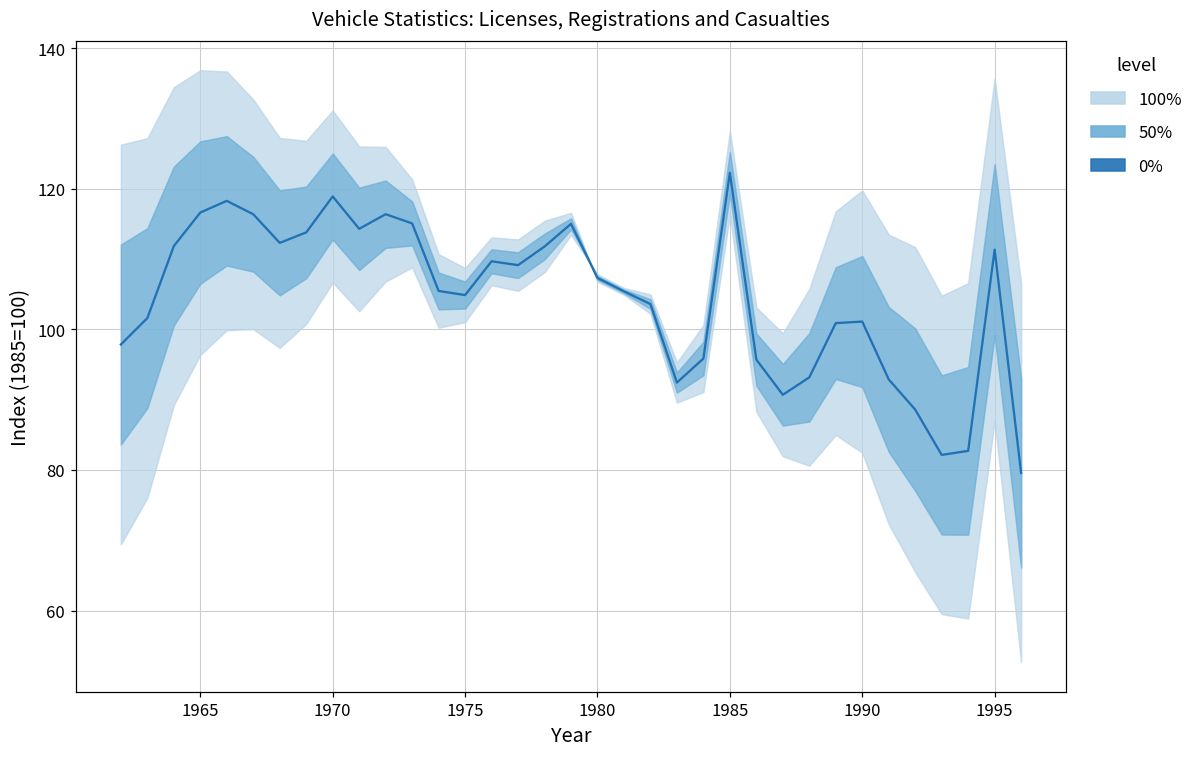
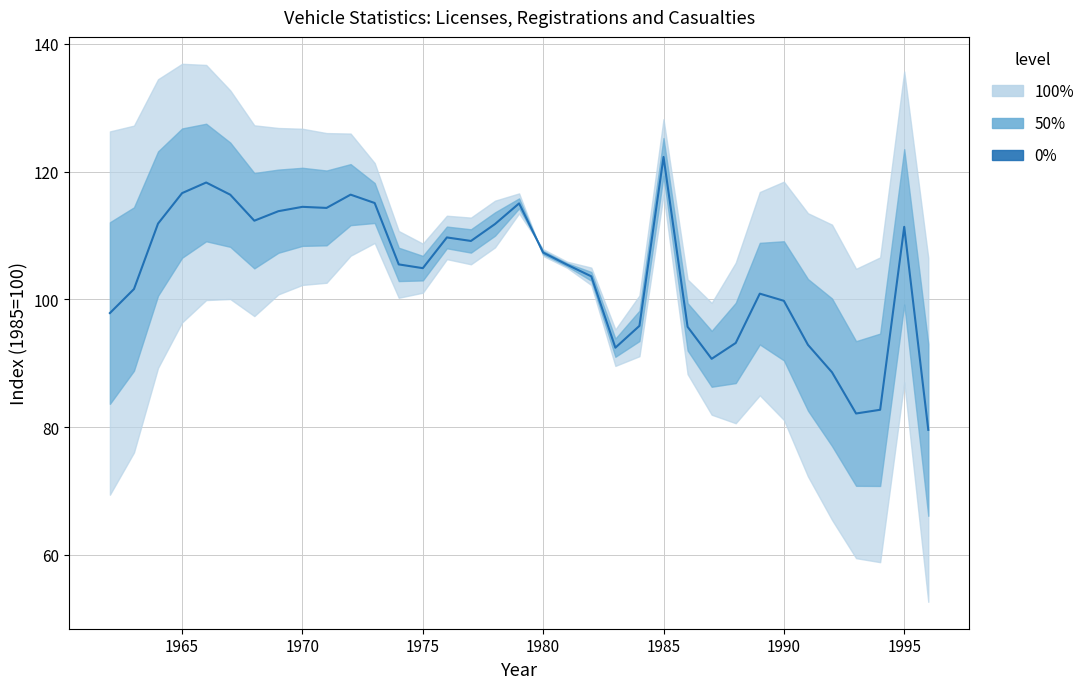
0%, 1970: 119 -> 114
0%, 1990: 101 -> 100
